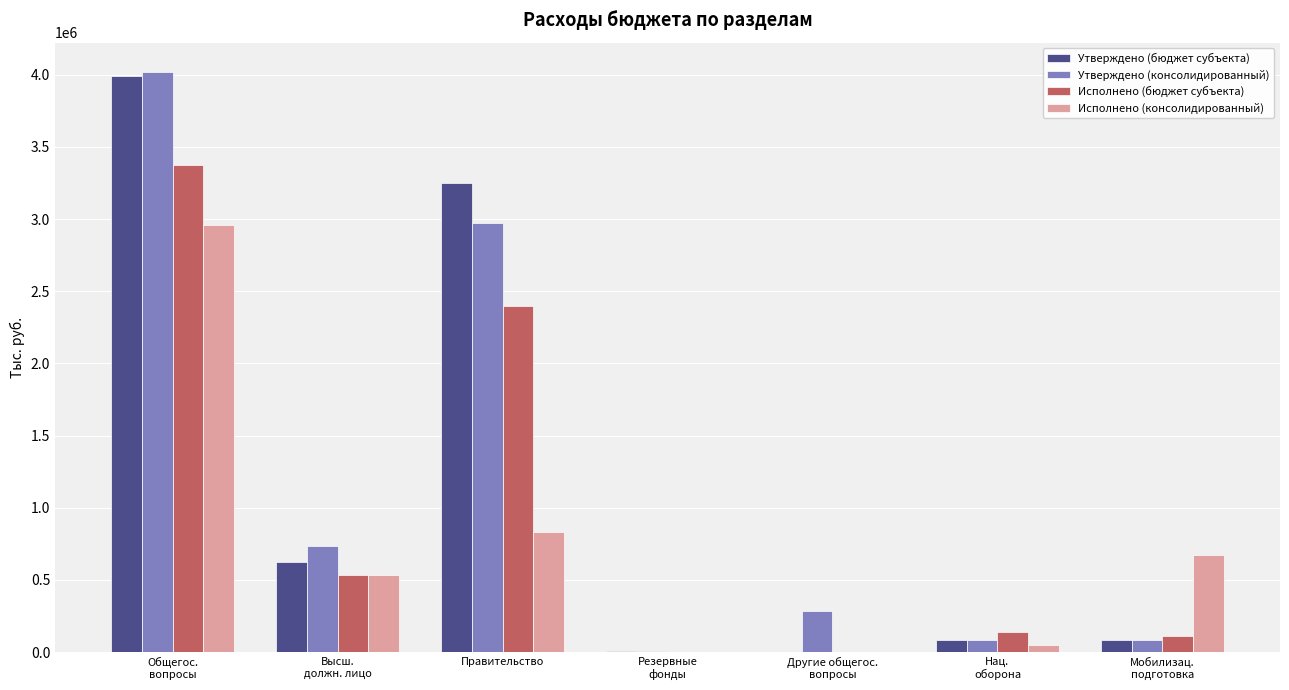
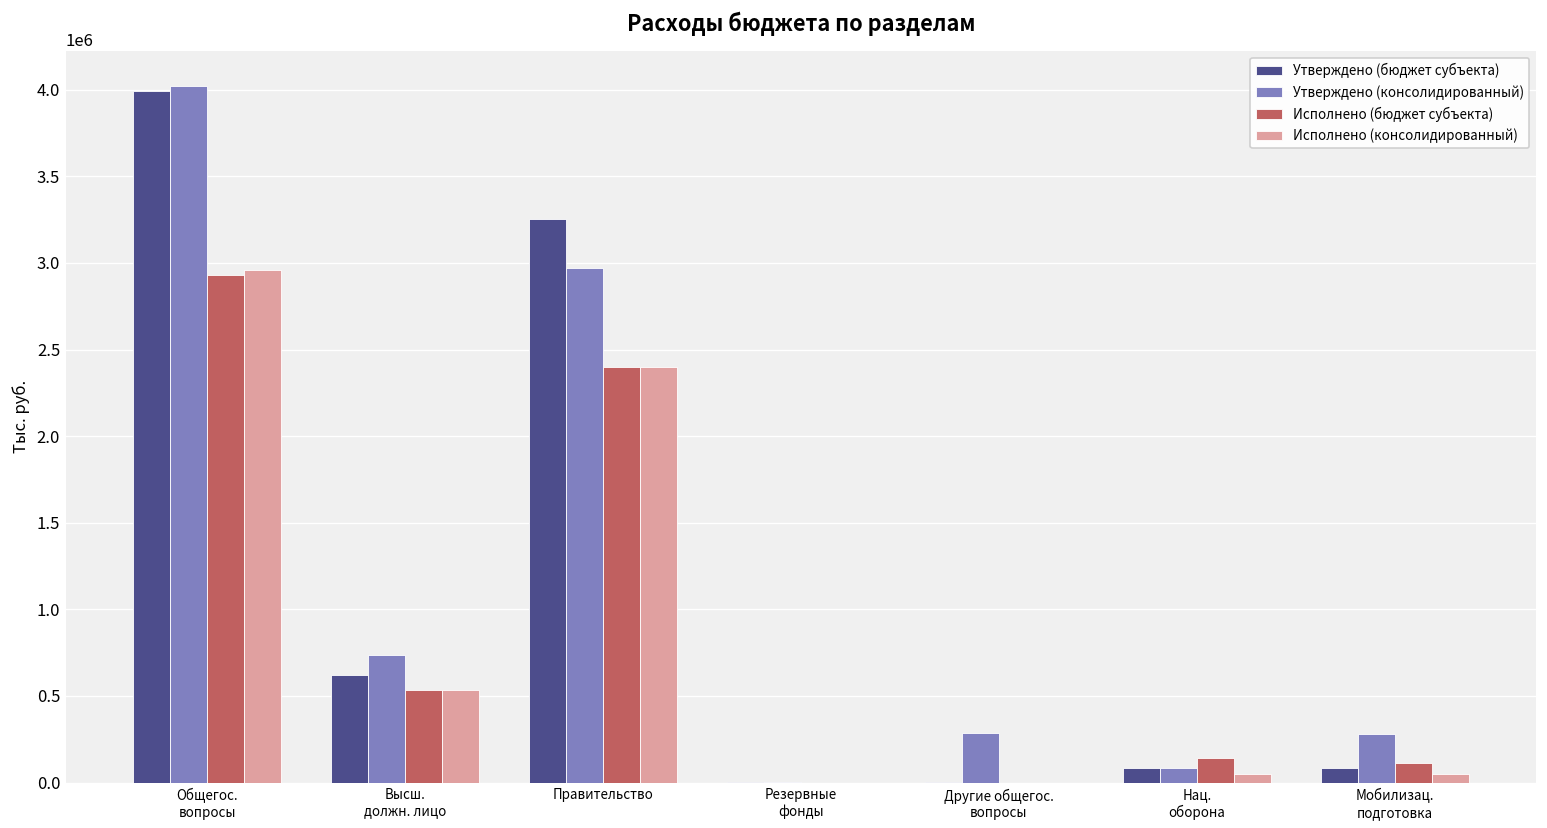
Исполнено (бюджет субъекта), Общегос. вопросы: 3380000 -> 2930000
Исполнено (консолидированный), Правительство: 830000 -> 2400000
Утверждено (консолидированный), Мобилизац. подготовка: 80000 -> 280000
Исполнено (консолидированный), Мобилизац. подготовка: 670000 -> 50000
